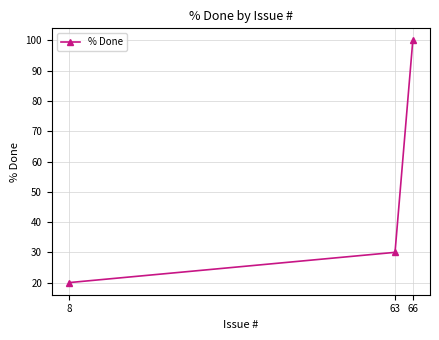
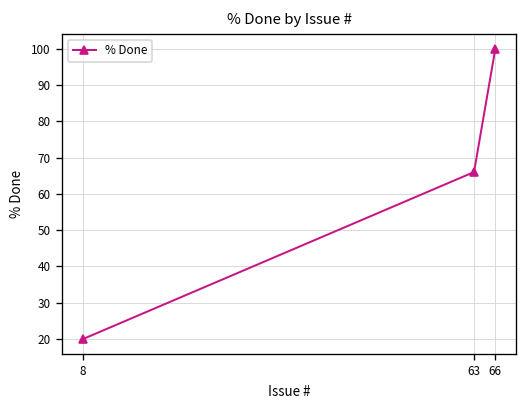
63: 30 -> 66
